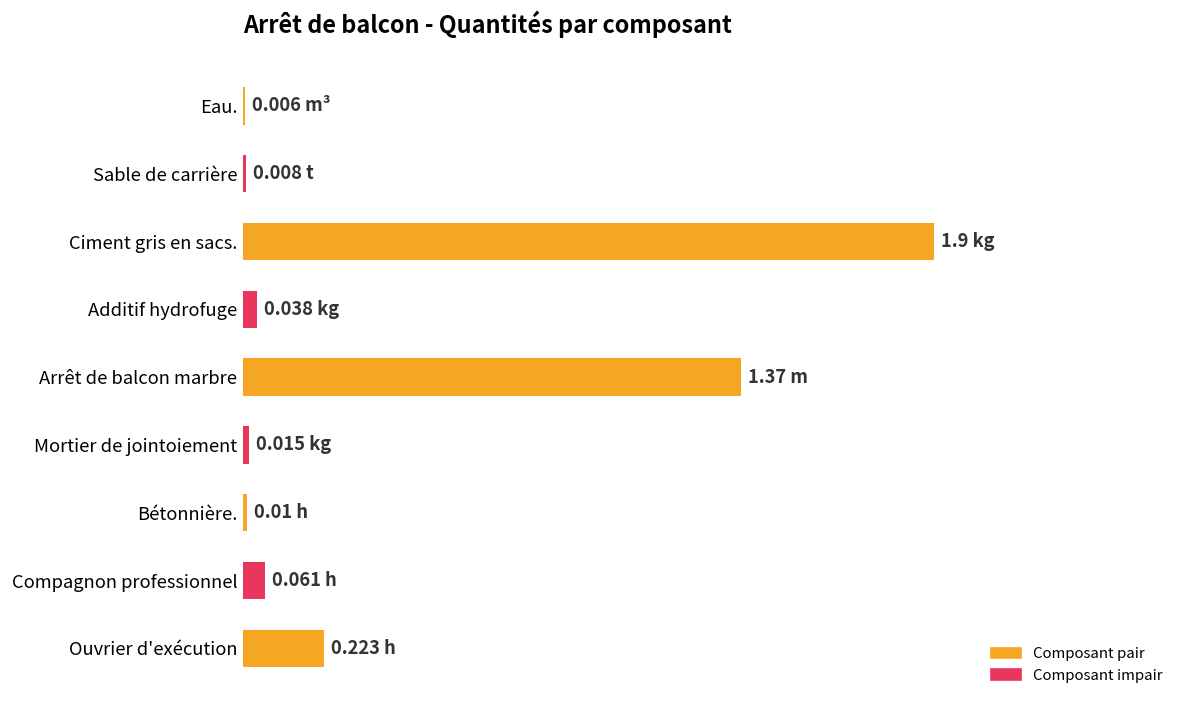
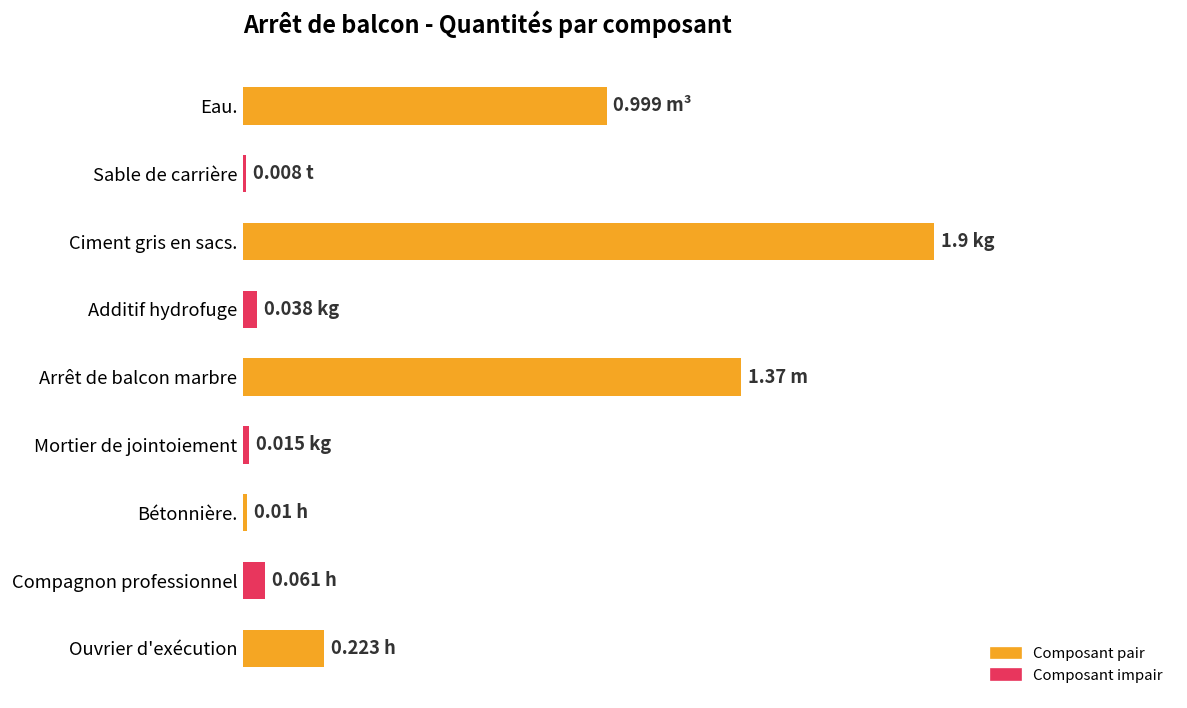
Eau.: 0.006 -> 0.999
